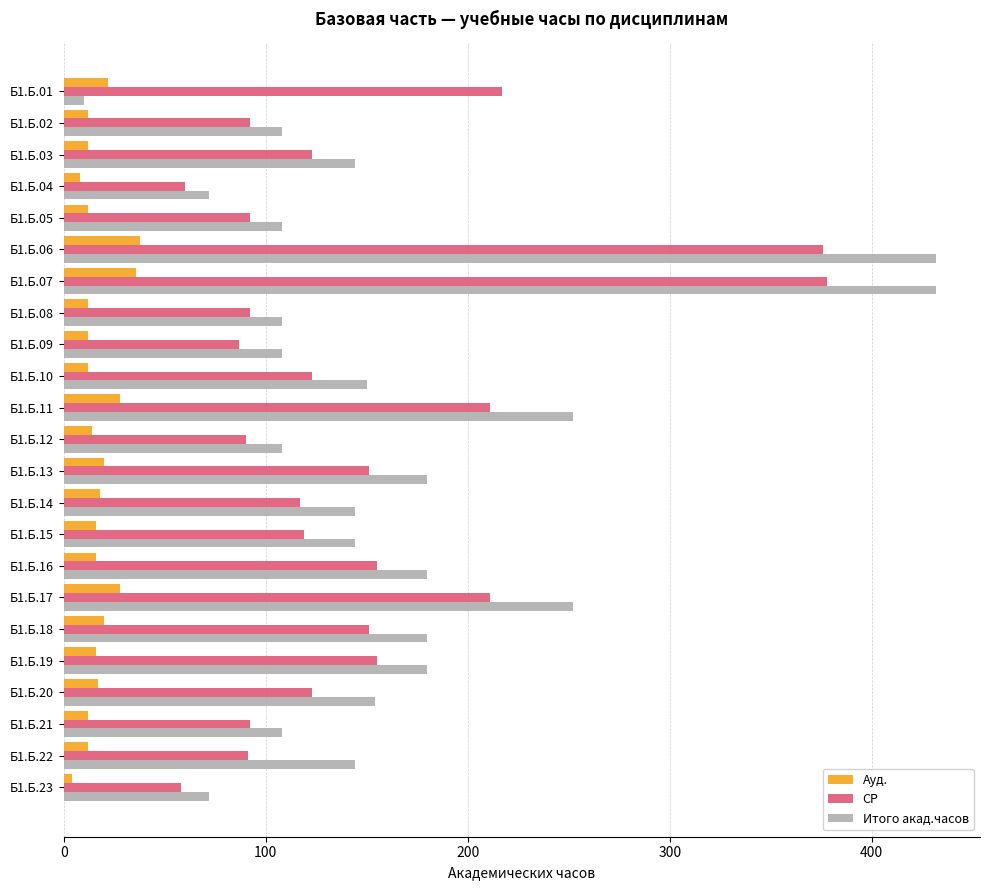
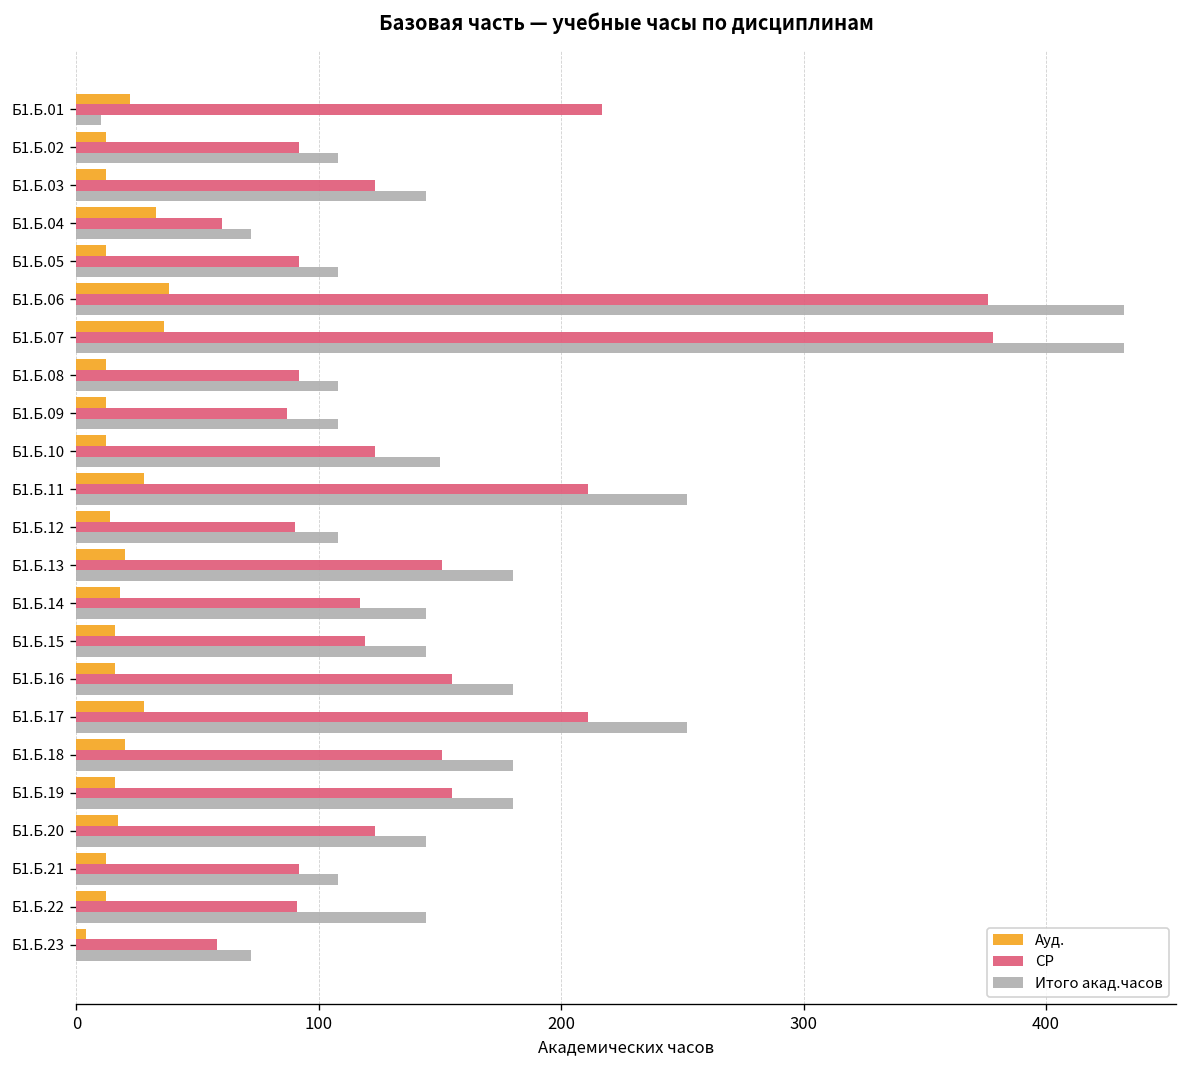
Ауд., Б1.Б.04: 8 -> 33
Итого акад.часов, Б1.Б.20: 154 -> 144
